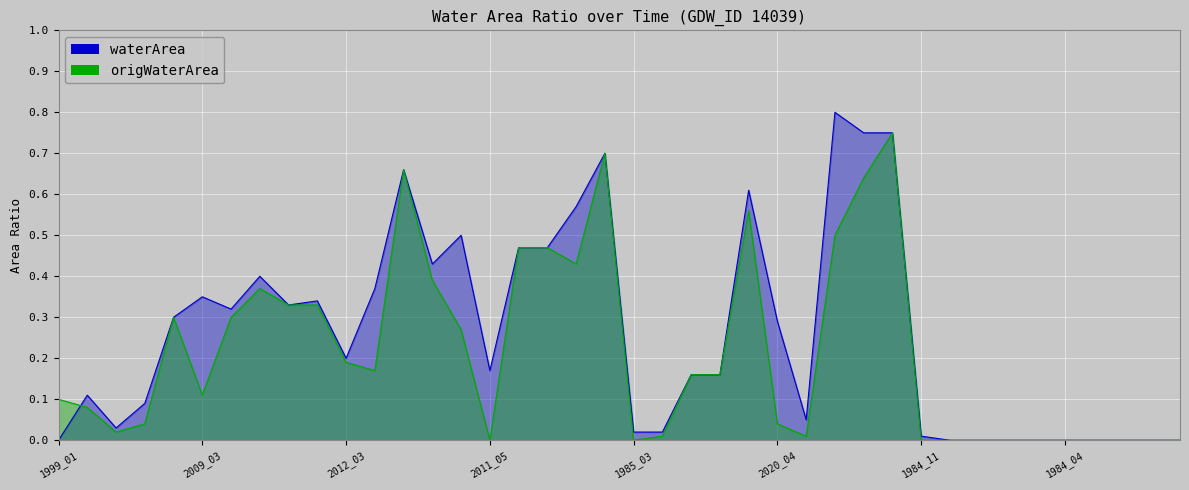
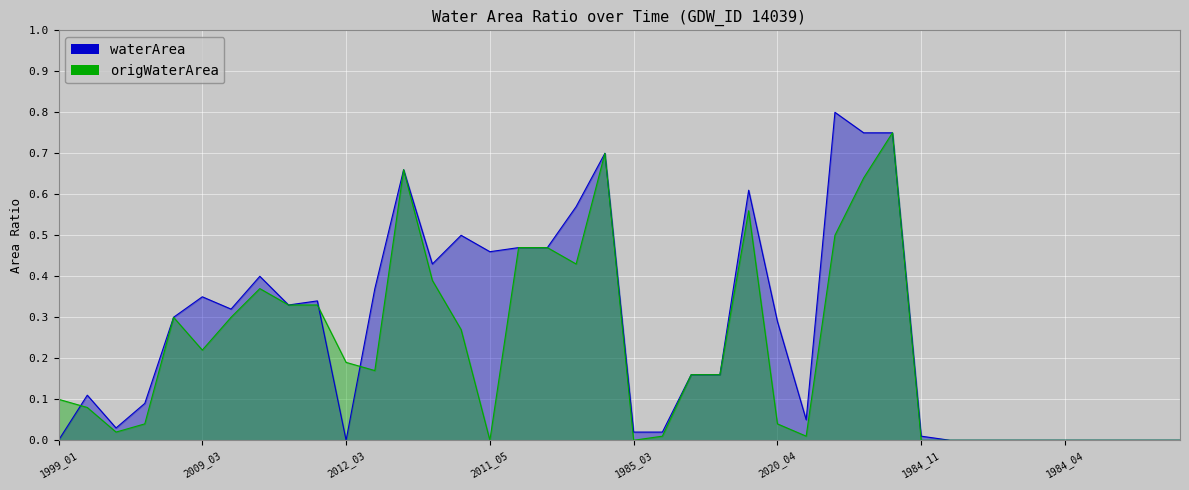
origWaterArea, 2009_03: 0.11 -> 0.22
waterArea, 2012_03: 0.2 -> 0.0
waterArea, 2011_05: 0.17 -> 0.46
